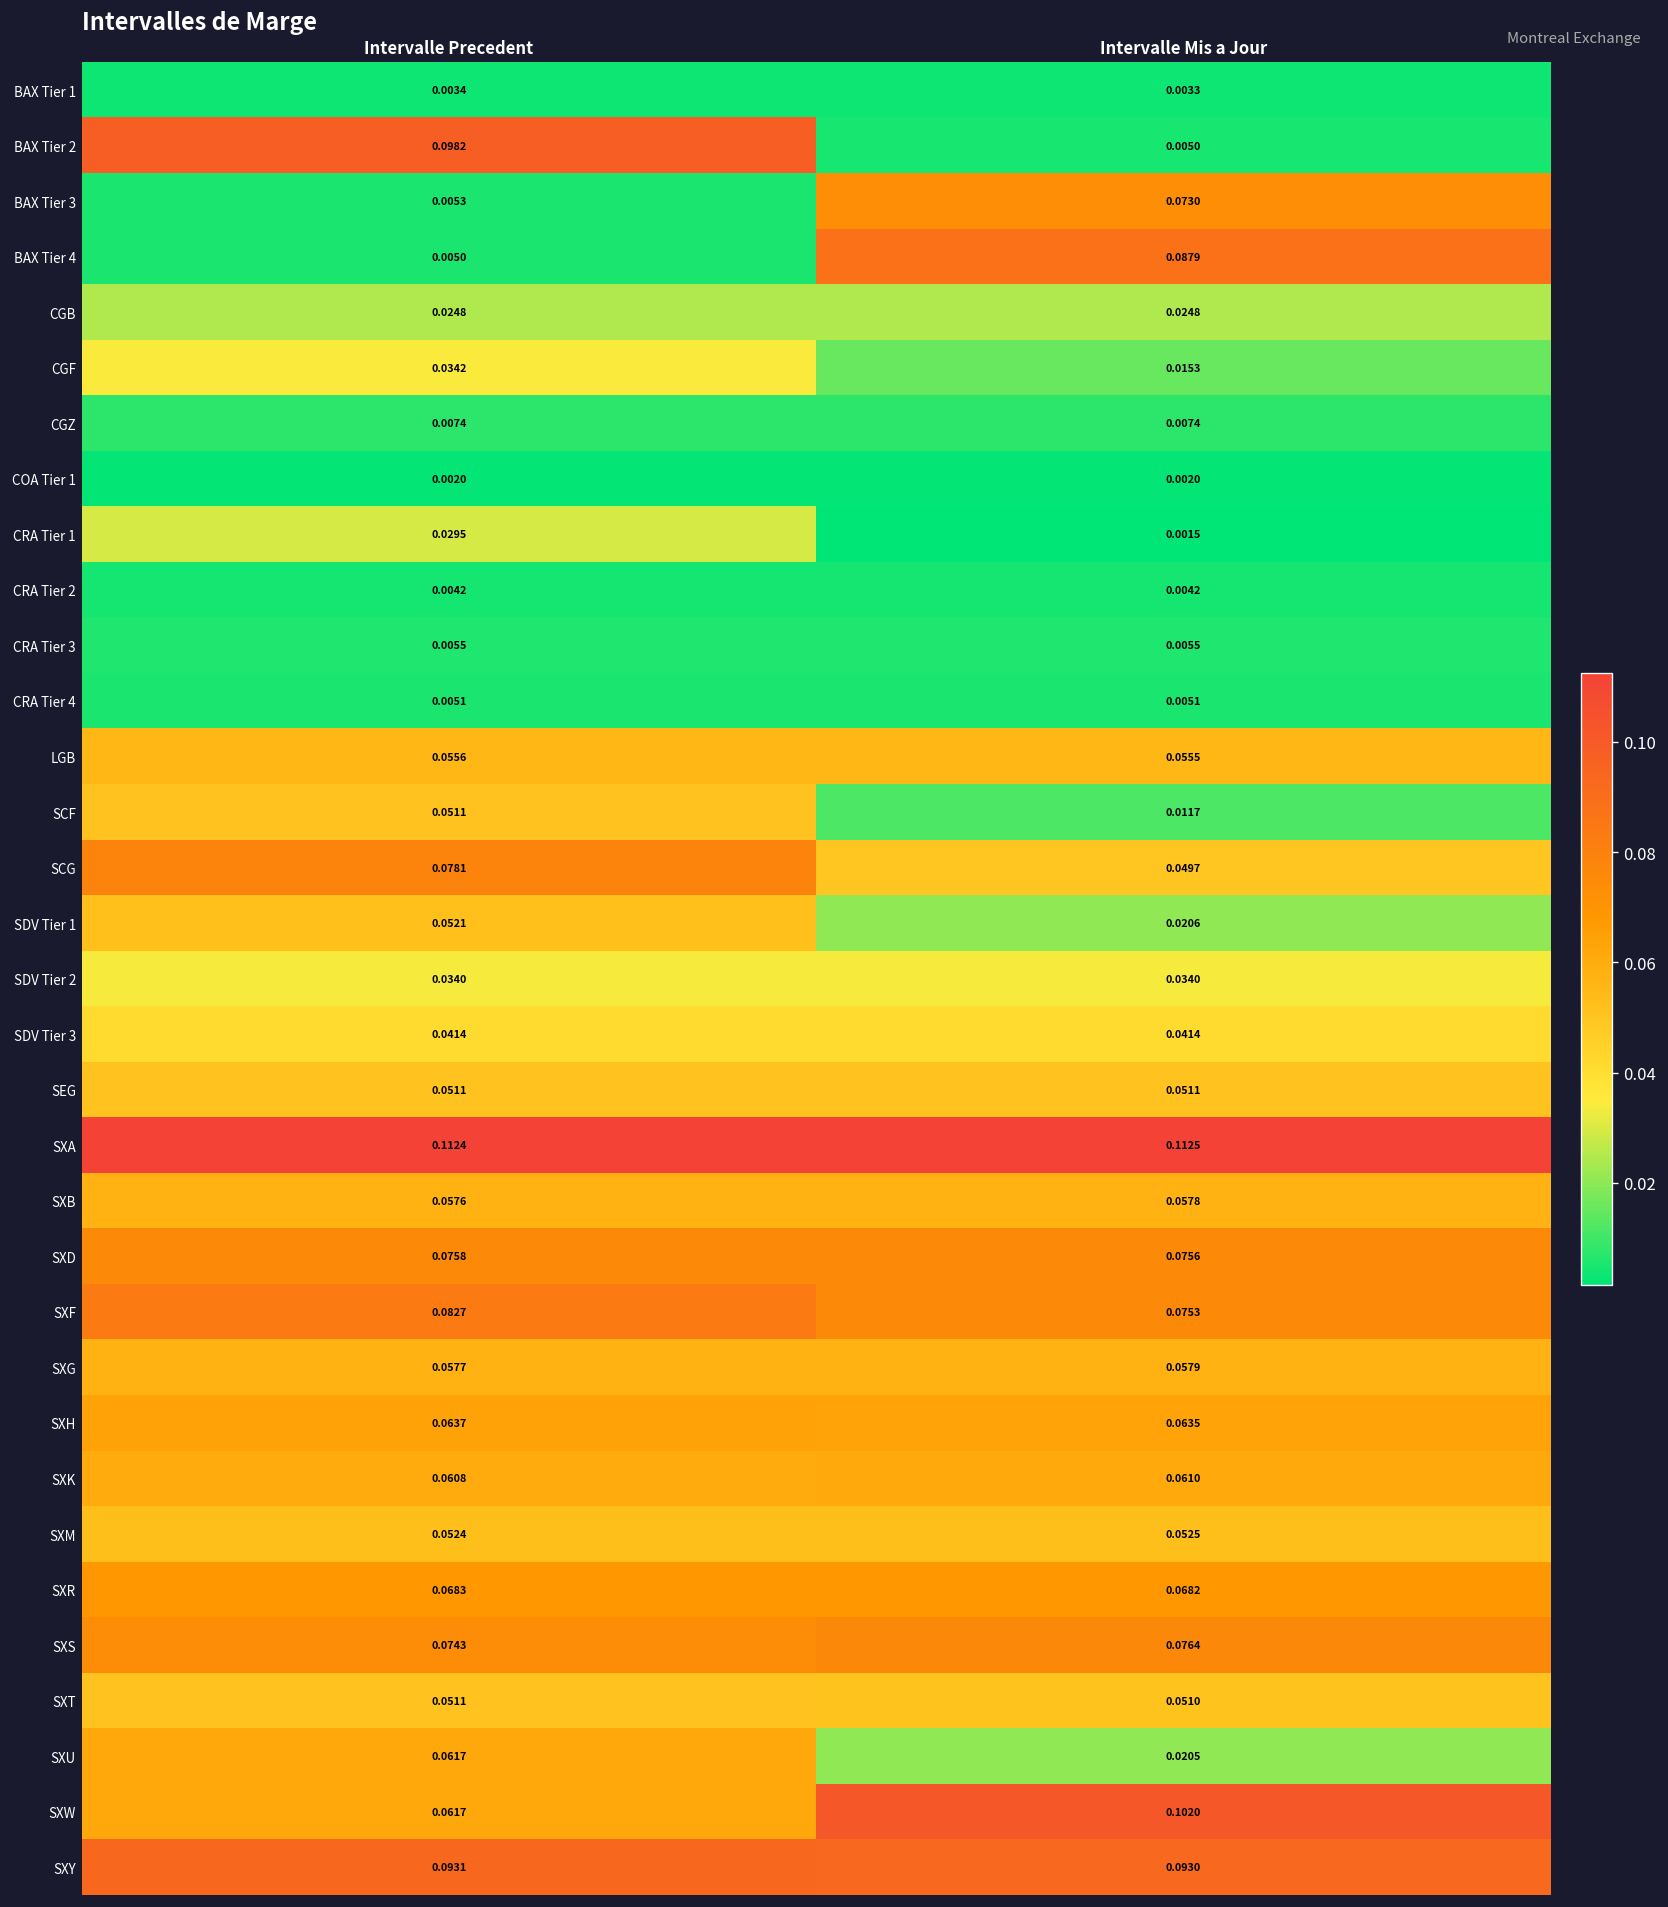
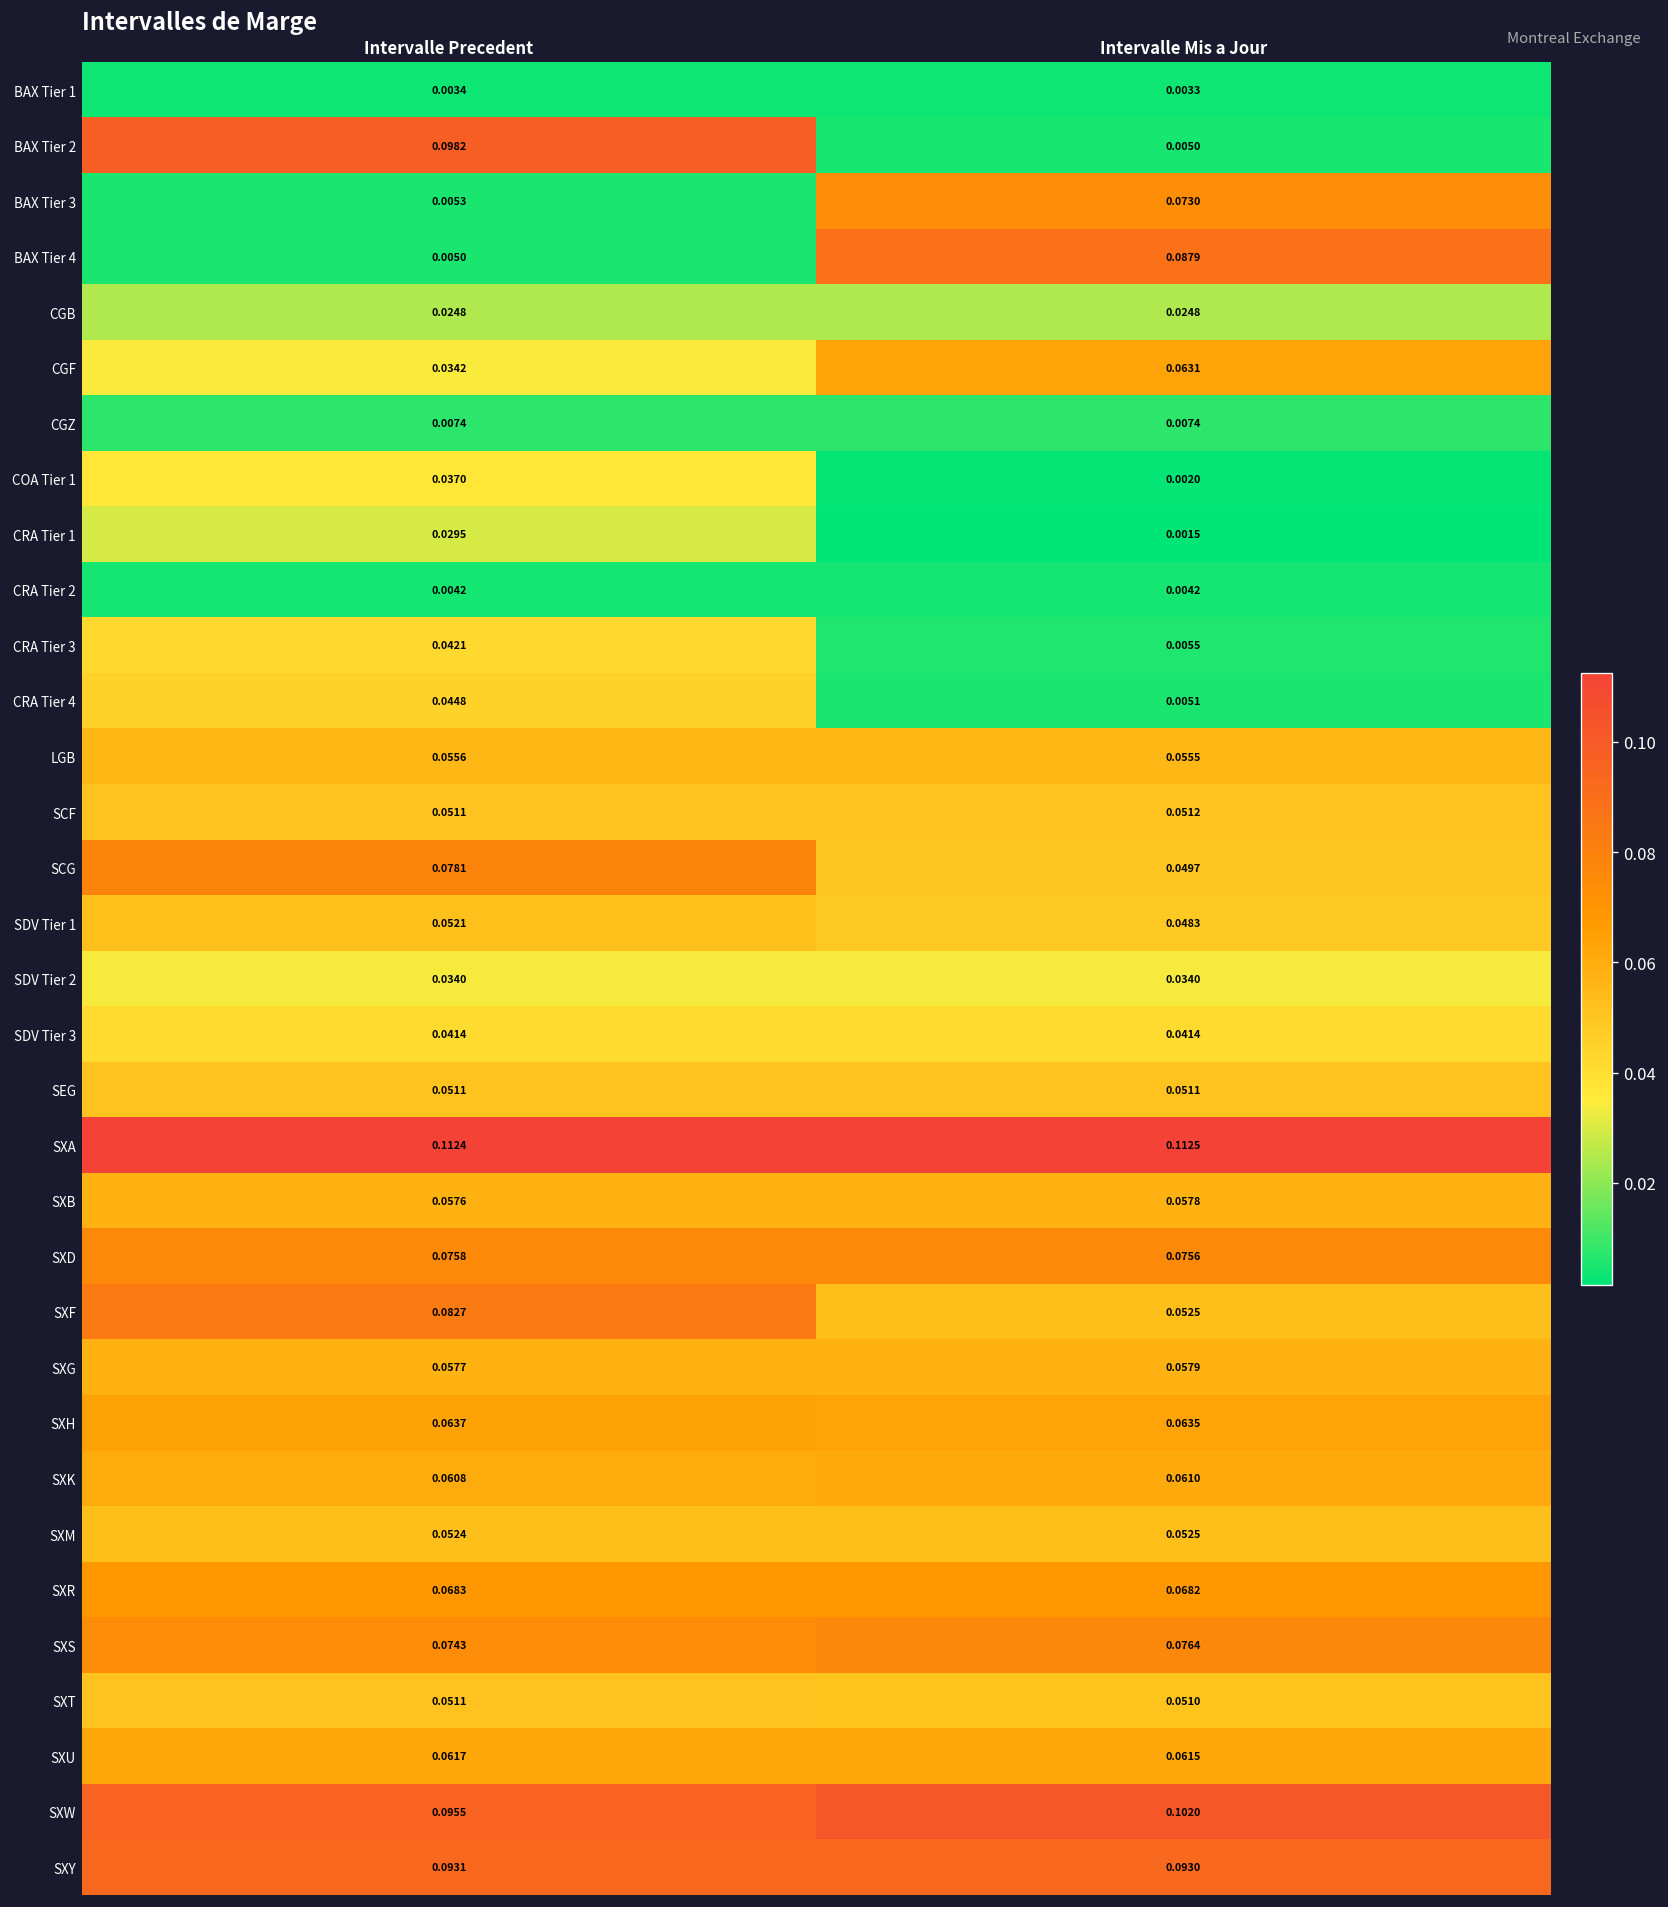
CGF, Intervalle Mis a Jour: 0.0153 -> 0.0631
COA Tier 1, Intervalle Precedent: 0.0020 -> 0.0370
CRA Tier 3, Intervalle Precedent: 0.0055 -> 0.0421
CRA Tier 4, Intervalle Precedent: 0.0051 -> 0.0448
SCF, Intervalle Mis a Jour: 0.0117 -> 0.0512
SDV Tier 1, Intervalle Mis a Jour: 0.0206 -> 0.0483
SXF, Intervalle Mis a Jour: 0.0753 -> 0.0525
SXU, Intervalle Mis a Jour: 0.0205 -> 0.0615
SXW, Intervalle Precedent: 0.0617 -> 0.0955
